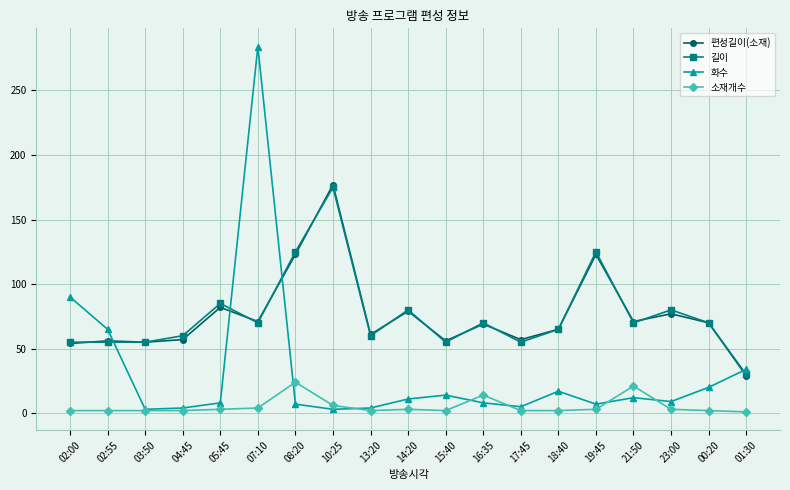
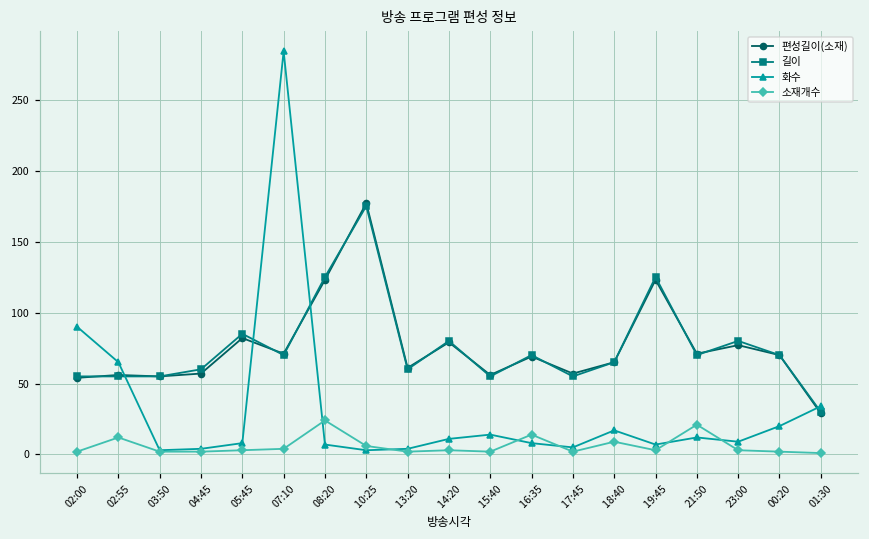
소재개수, 02:55: 2 -> 12
소재개수, 18:40: 2 -> 9
